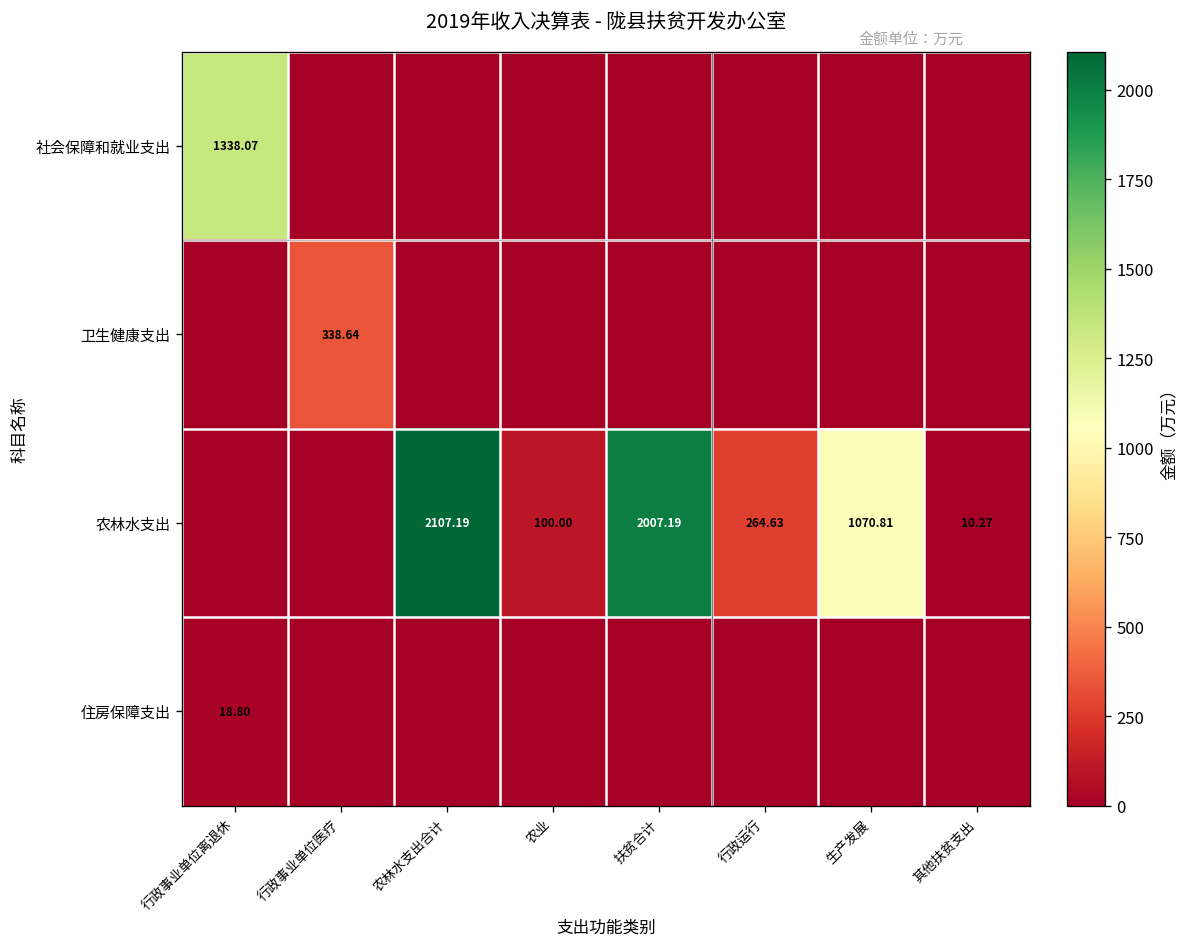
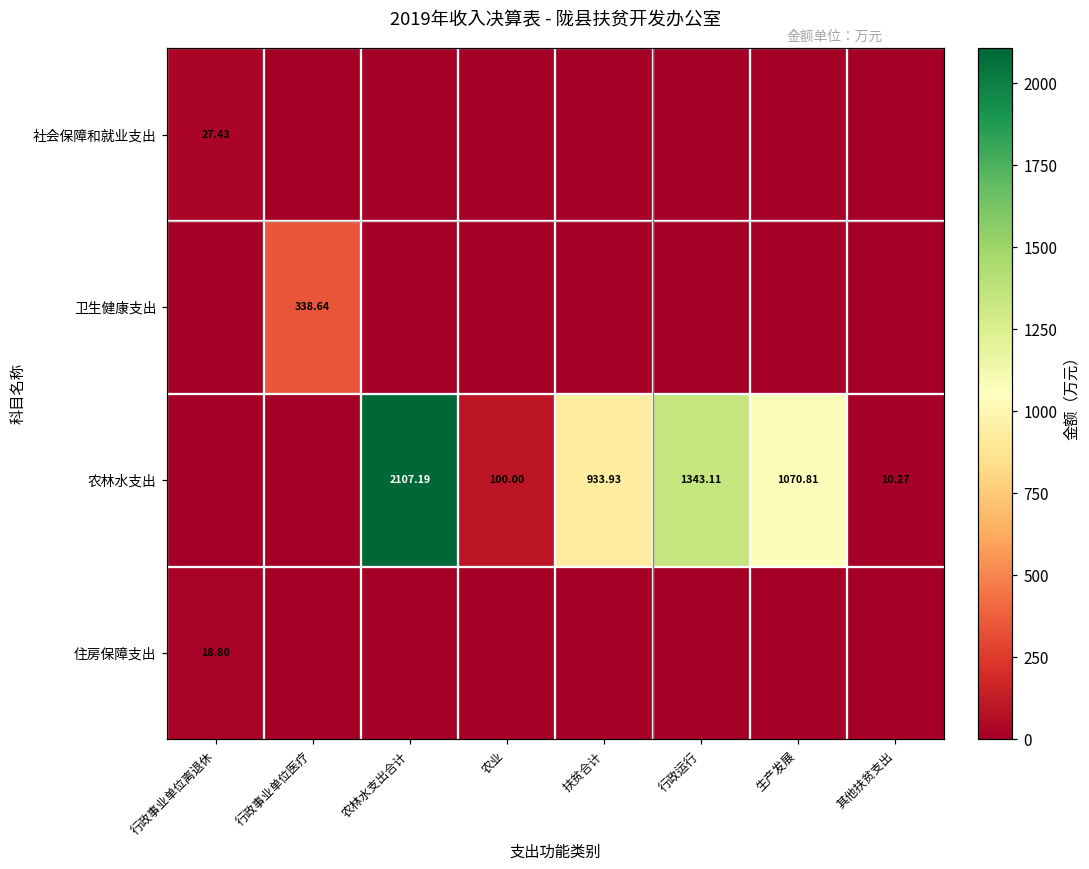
社会保障和就业支出, 行政事业单位离退休: 1338.07 -> 27.43
农林水支出, 扶贫合计: 2007.19 -> 933.93
农林水支出, 行政运行: 264.63 -> 1343.11
